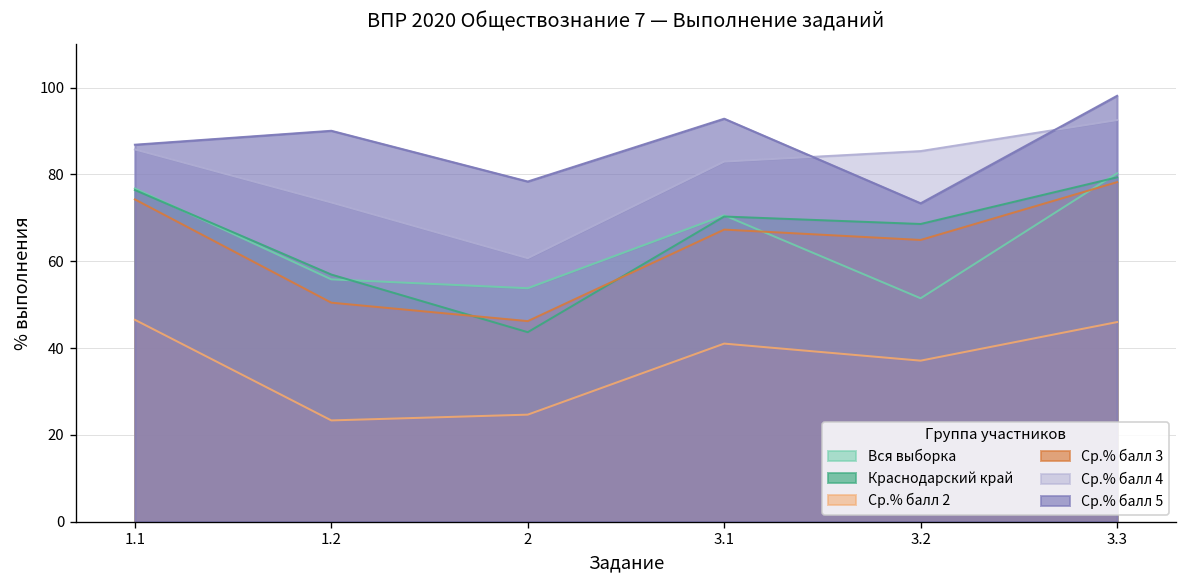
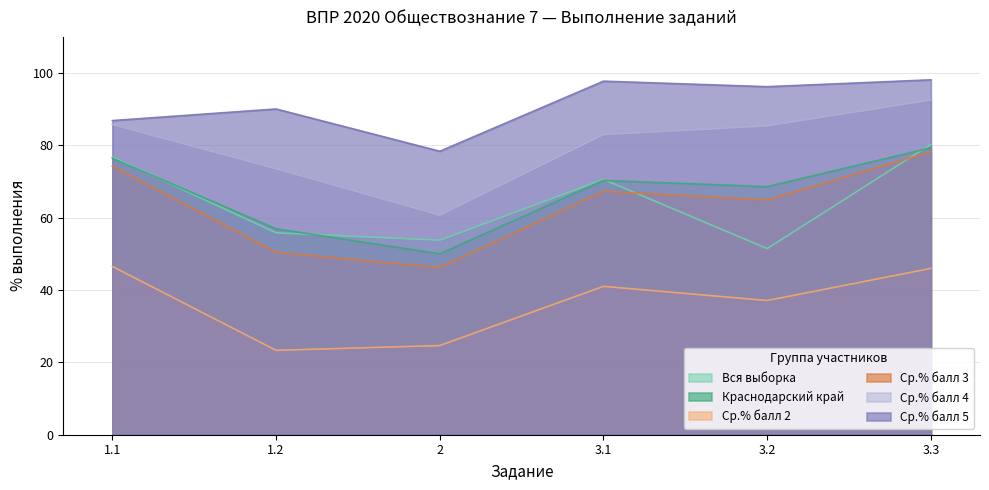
Краснодарский край, 2: 44 -> 50
Ср.% балл 5, 3.1: 93 -> 98
Ср.% балл 5, 3.2: 73 -> 96
